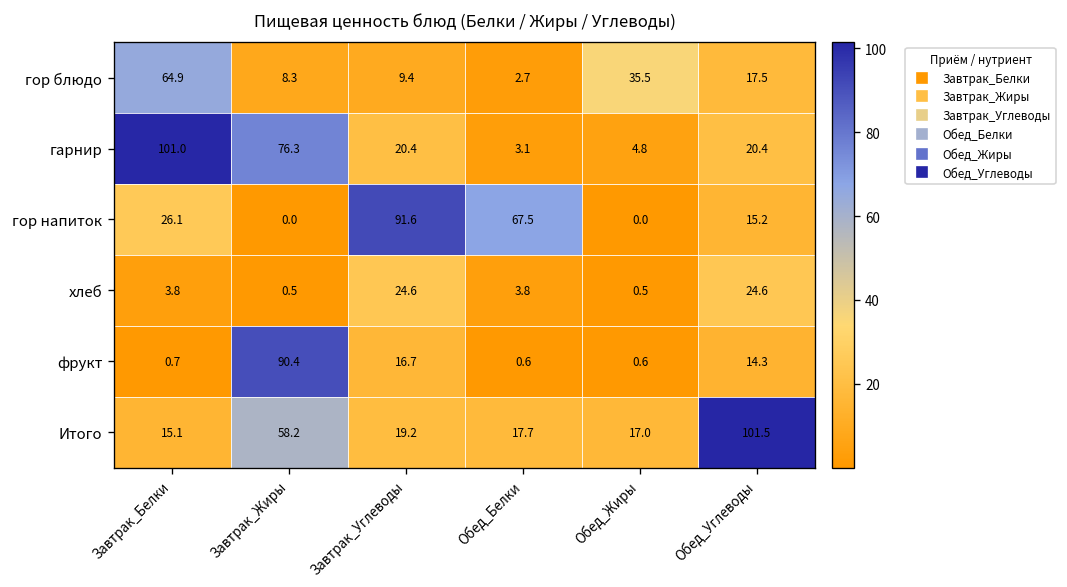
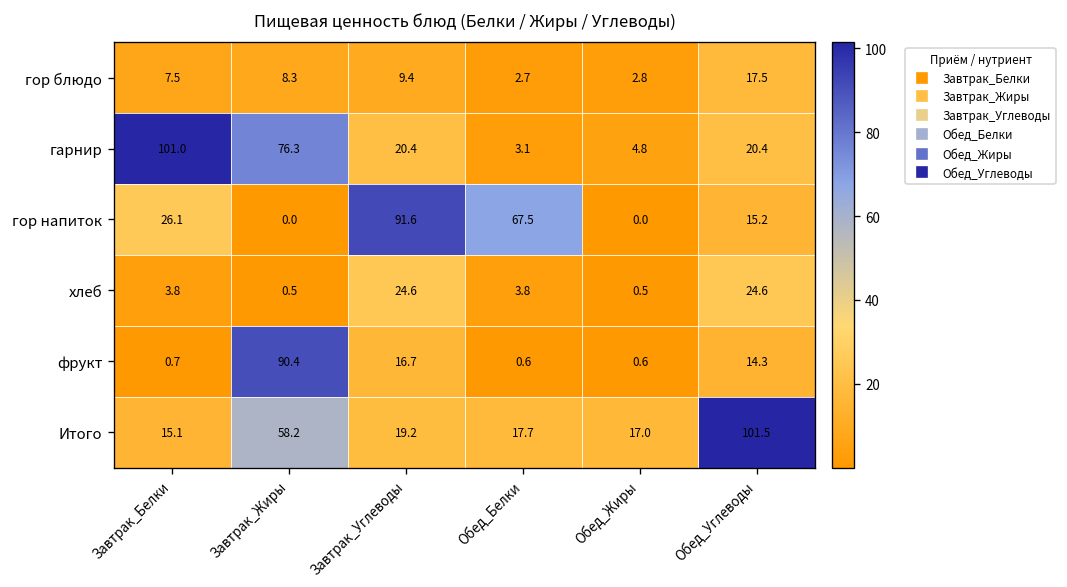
гор блюдо, Завтрак_Белки: 64.9 -> 7.5
гор блюдо, Обед_Жиры: 35.5 -> 2.8
